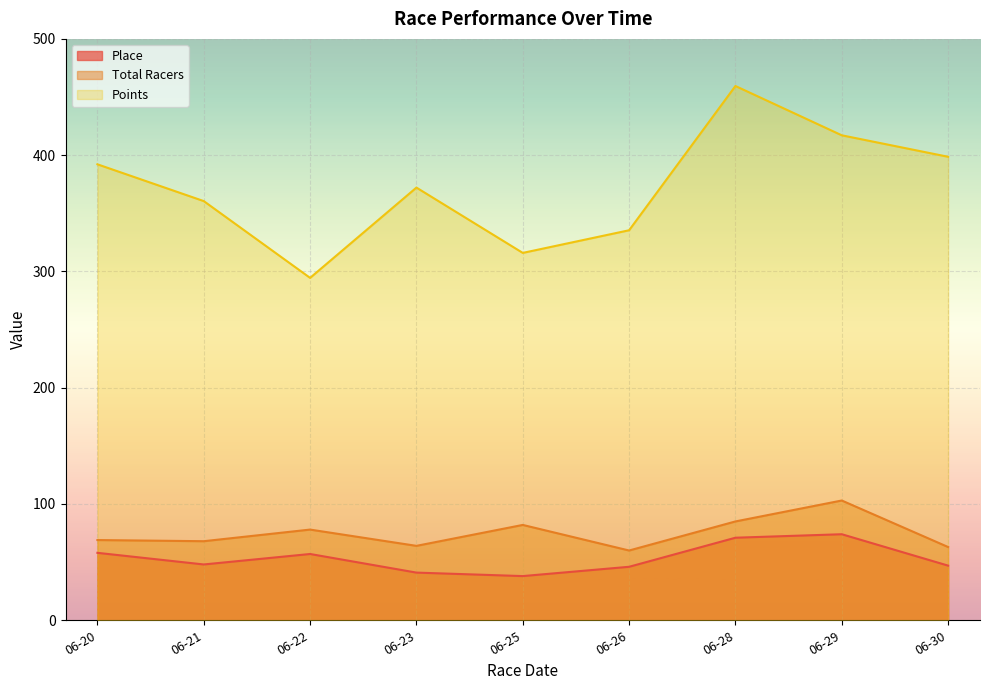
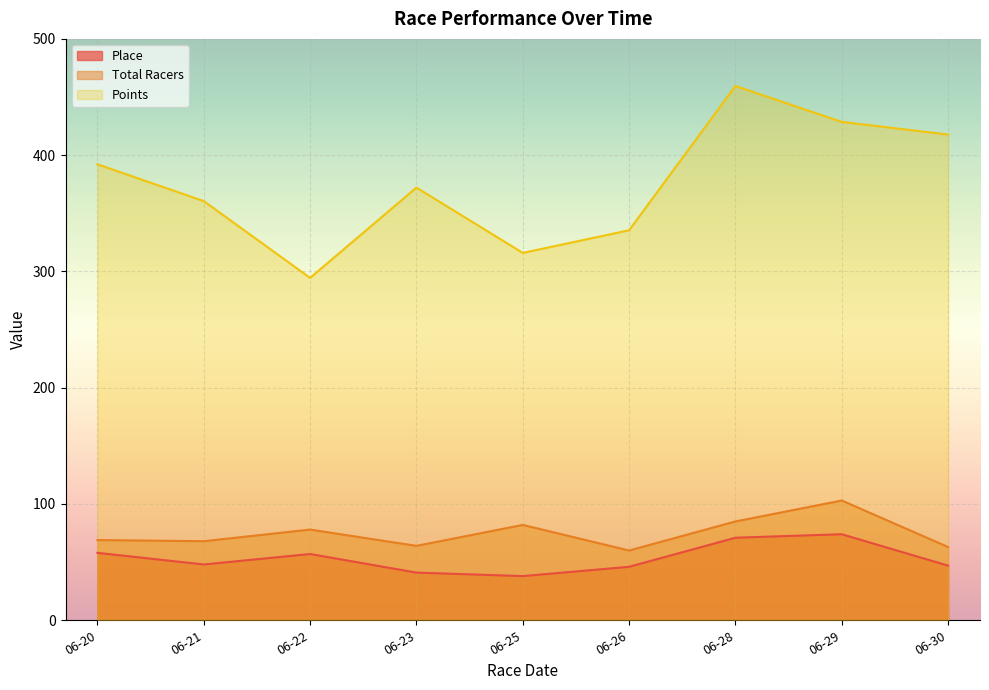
Points, 06-29: 417 -> 429
Points, 06-30: 399 -> 418
